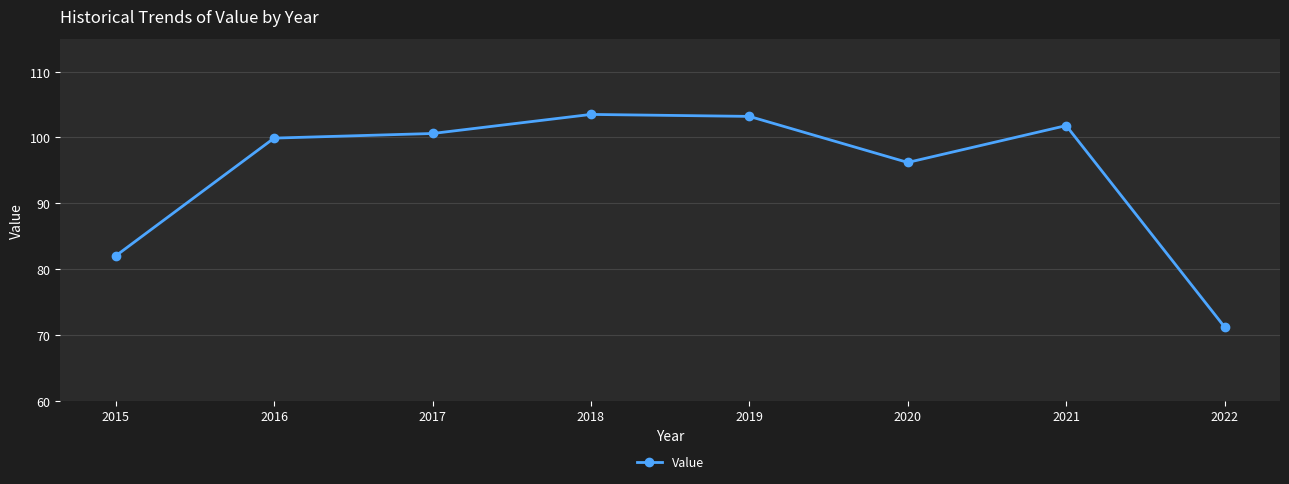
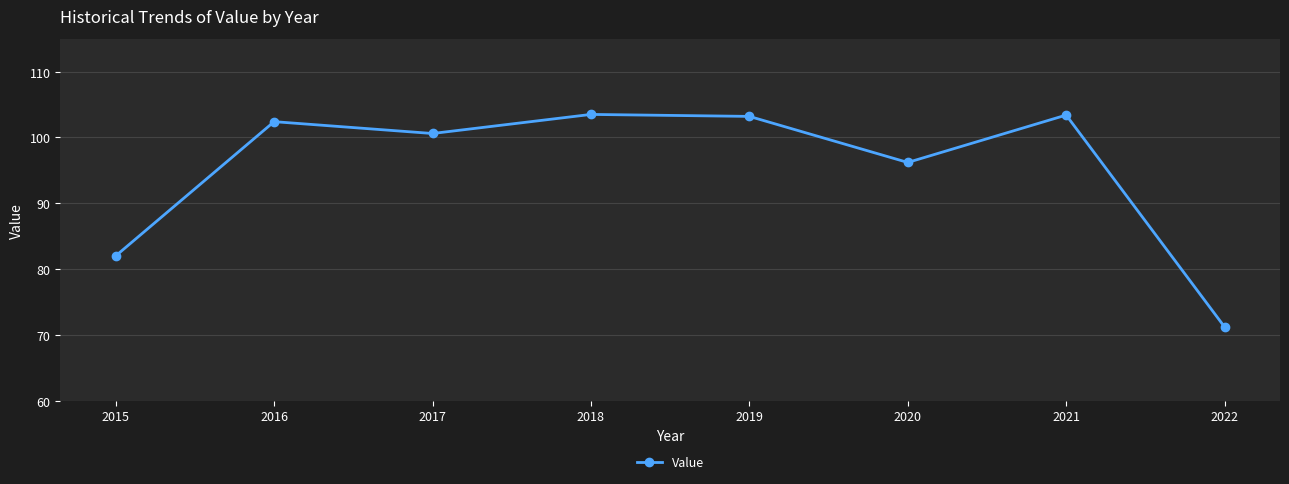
2016: 100 -> 102
2021: 102 -> 103
